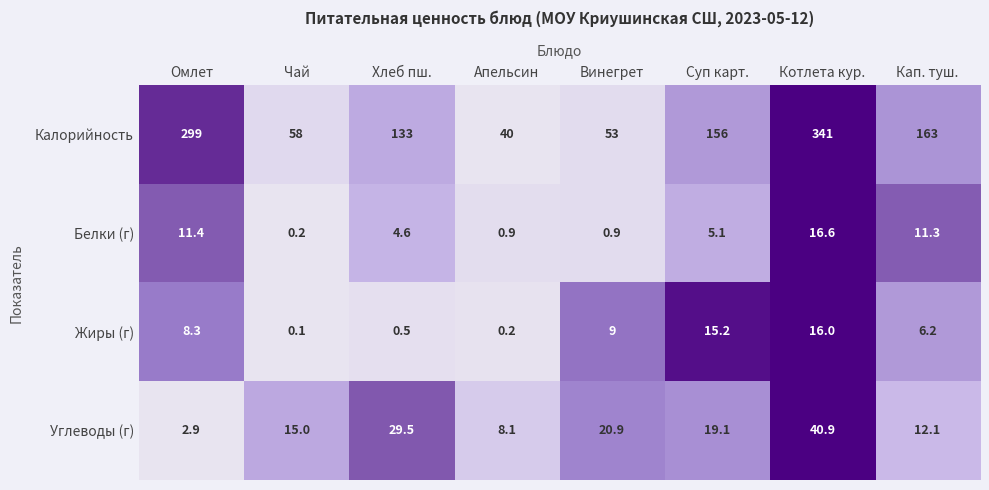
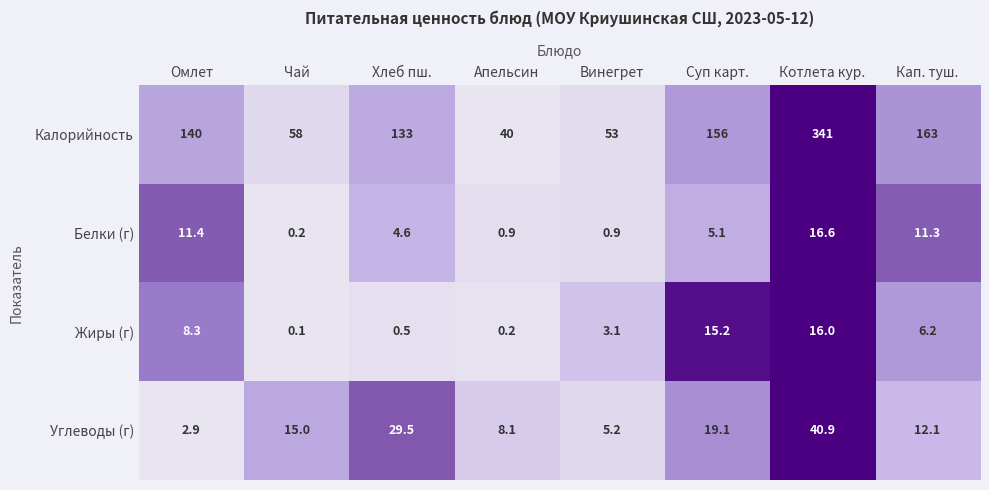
Калорийность, Омлет: 299 -> 140
Жиры (г), Винегрет: 9 -> 3.1
Углеводы (г), Винегрет: 20.9 -> 5.2
